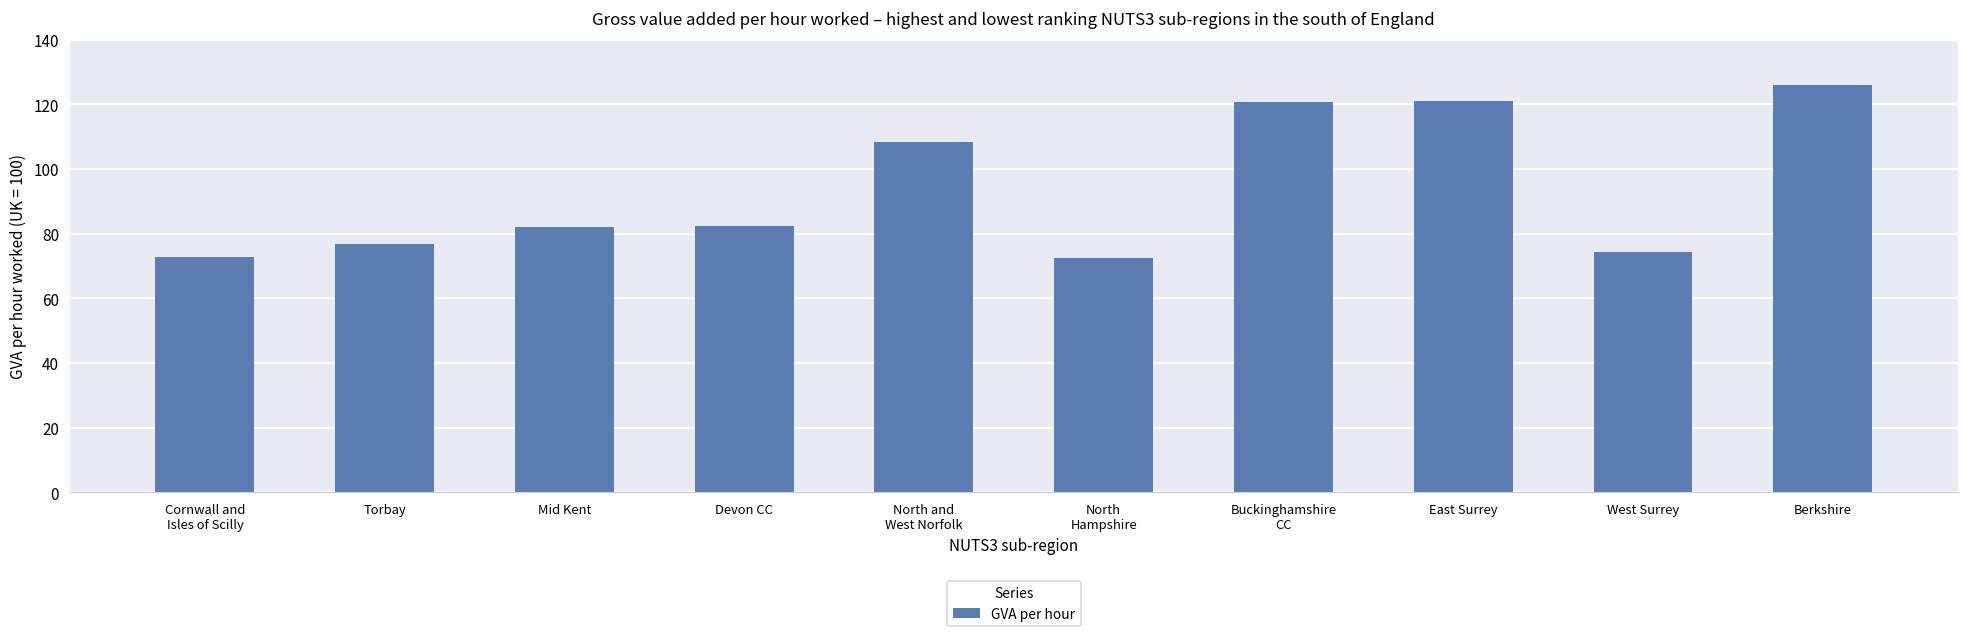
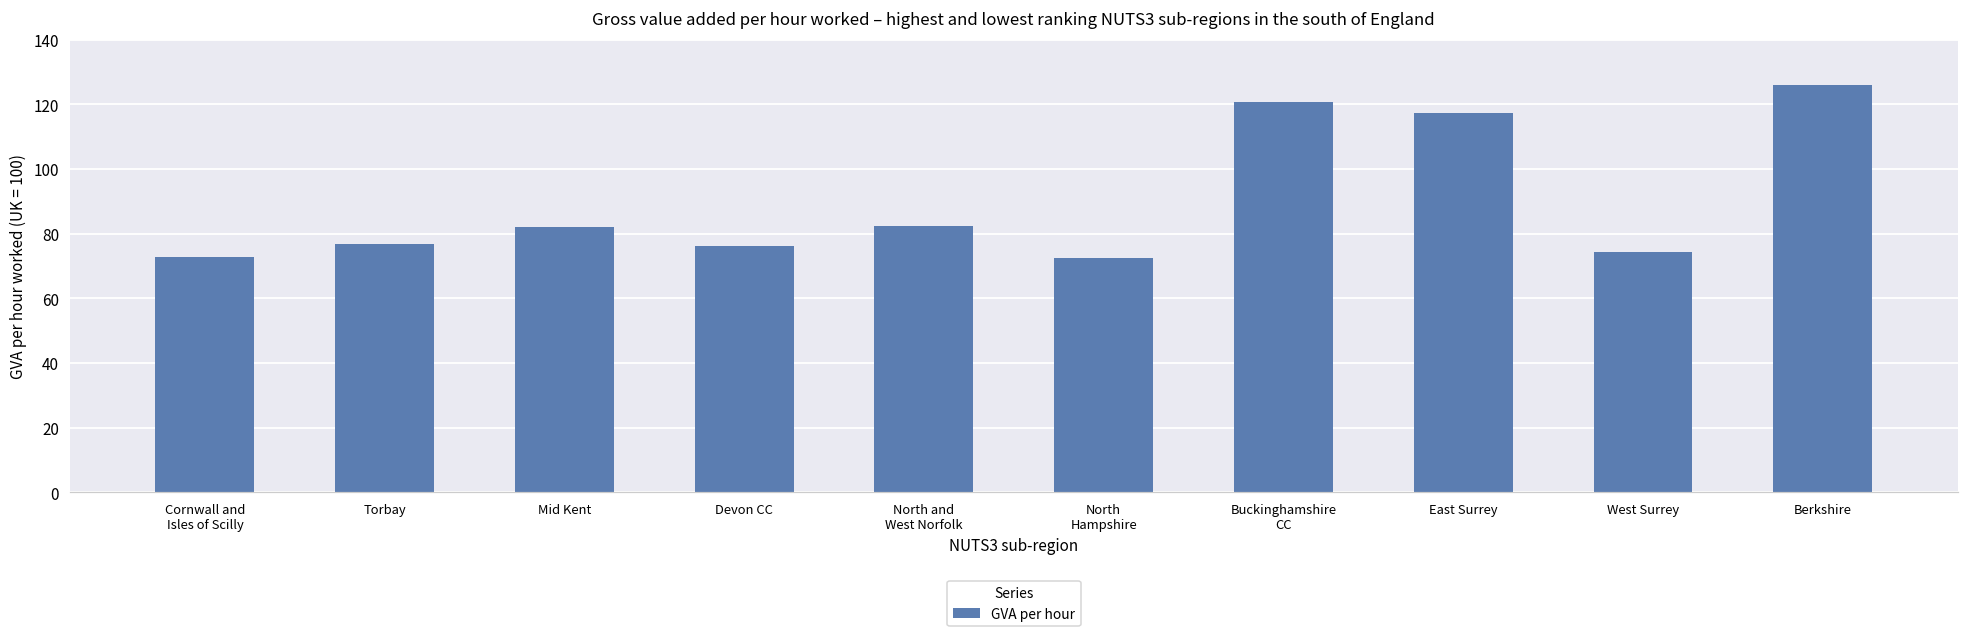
Devon CC: 82 -> 76
North and West Norfolk: 108 -> 82
East Surrey: 121 -> 117
